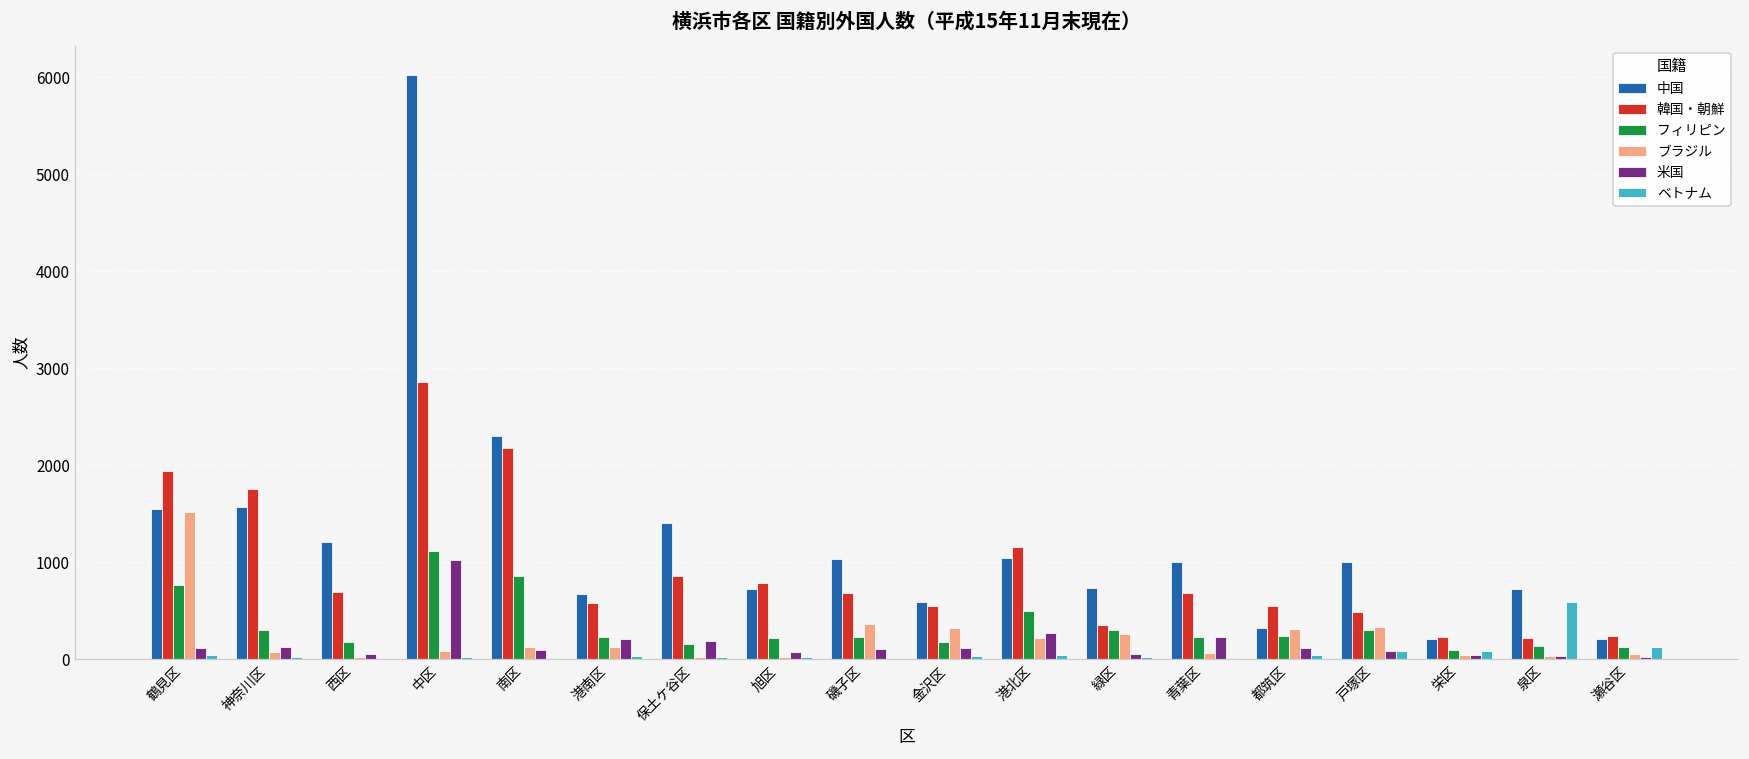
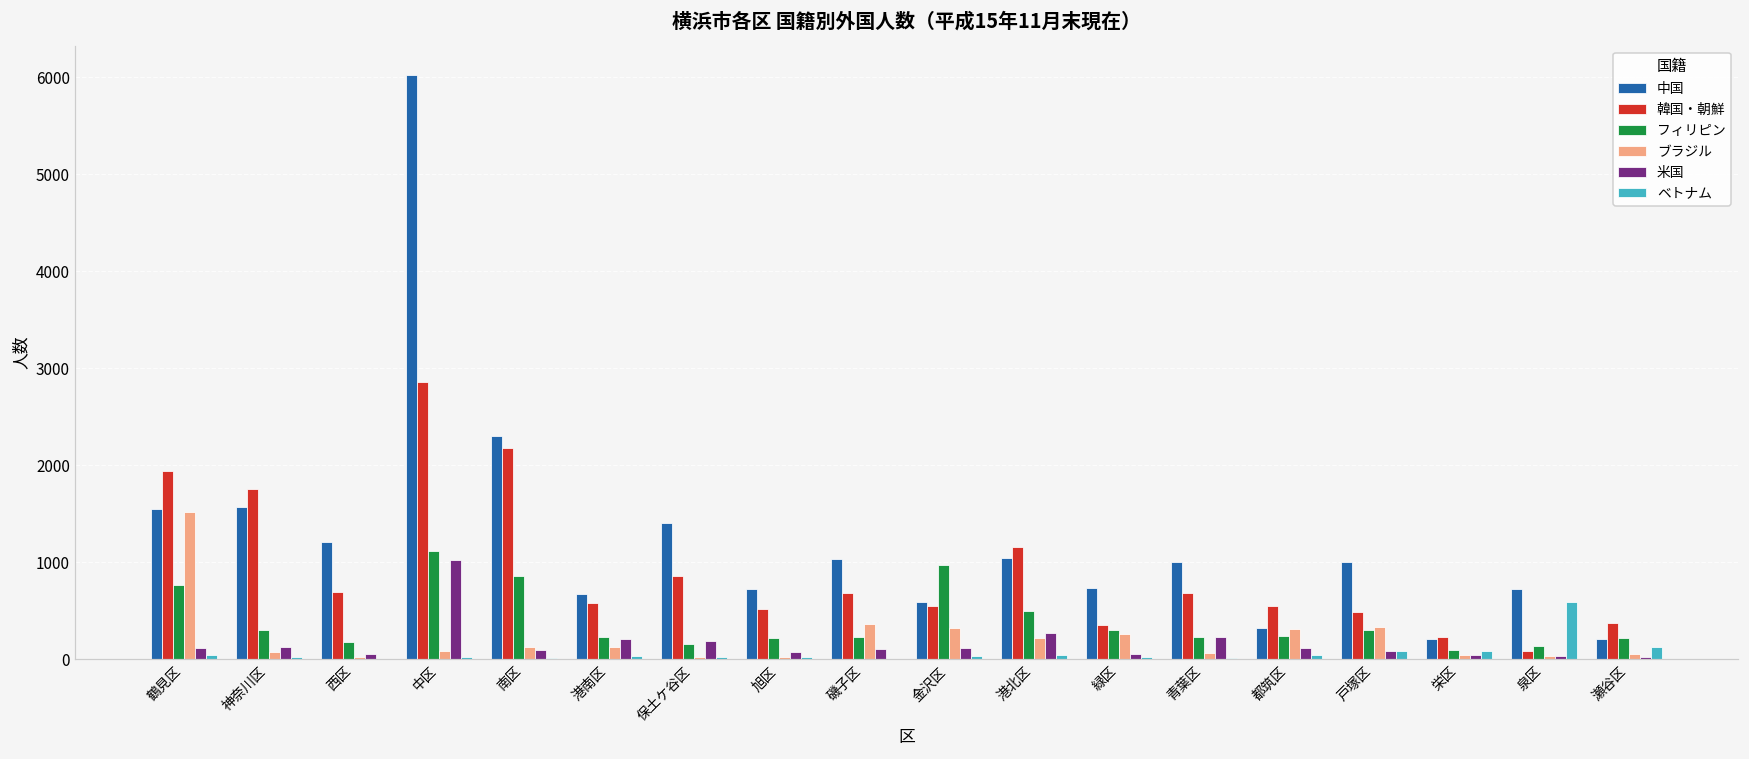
韓国・朝鮮, 旭区: 800 -> 500
フィリピン, 金沢区: 200 -> 1000
韓国・朝鮮, 泉区: 200 -> 100
韓国・朝鮮, 瀬谷区: 200 -> 400
フィリピン, 瀬谷区: 100 -> 200
